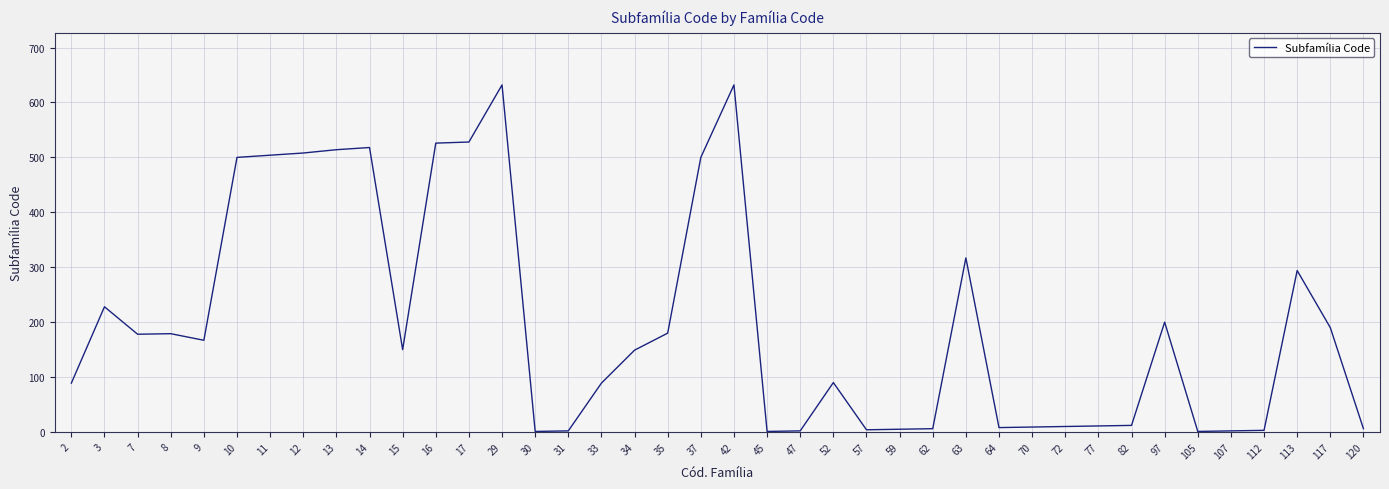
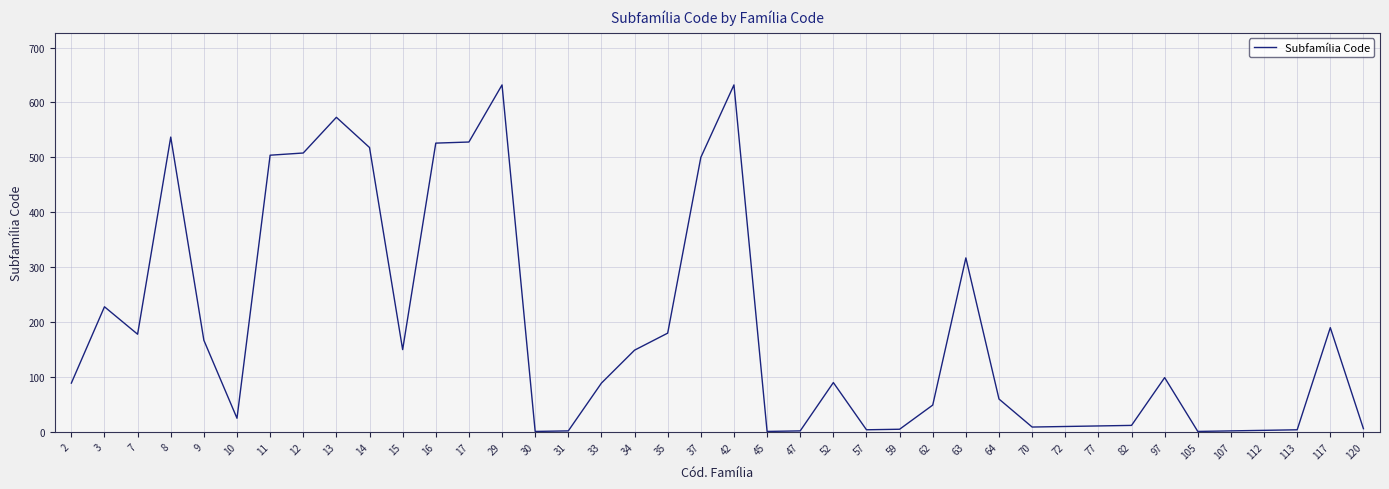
8: 180 -> 540
10: 500 -> 30
13: 510 -> 570
62: 10 -> 50
64: 10 -> 60
97: 200 -> 100
113: 290 -> 0
